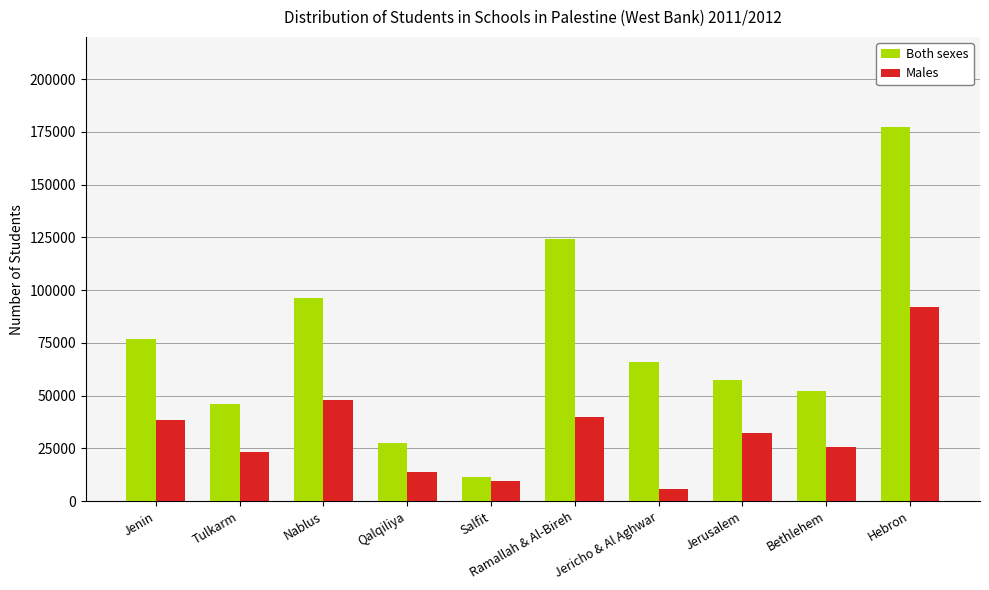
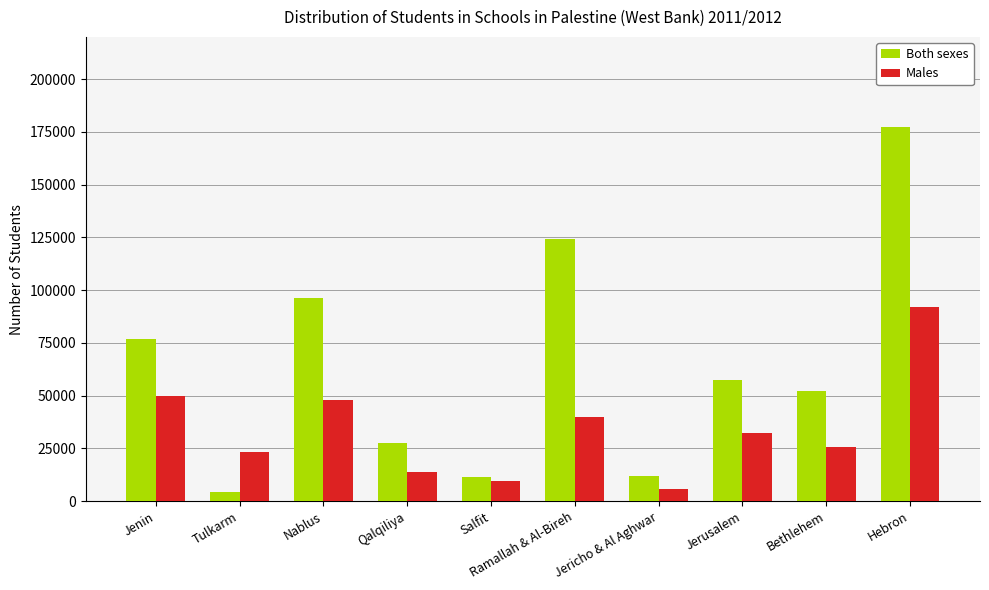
Males, Jenin: 38000 -> 50000
Both sexes, Tulkarm: 46000 -> 4000
Both sexes, Jericho & Al Aghwar: 66000 -> 12000
